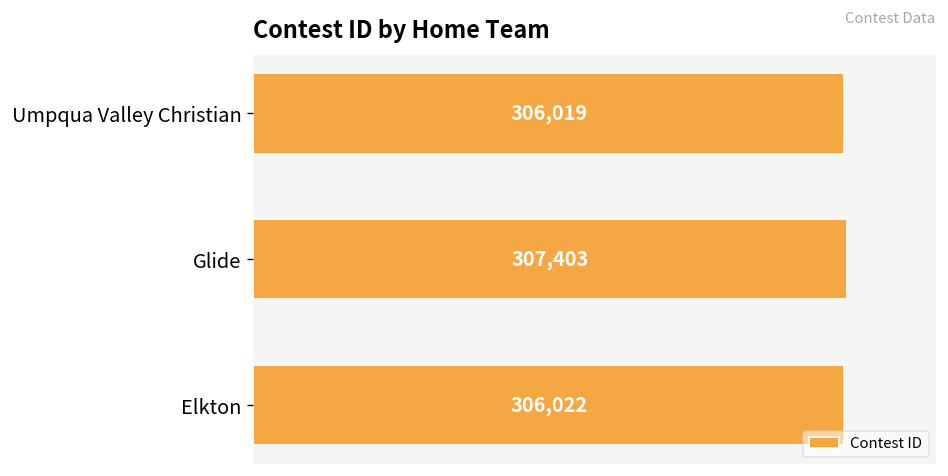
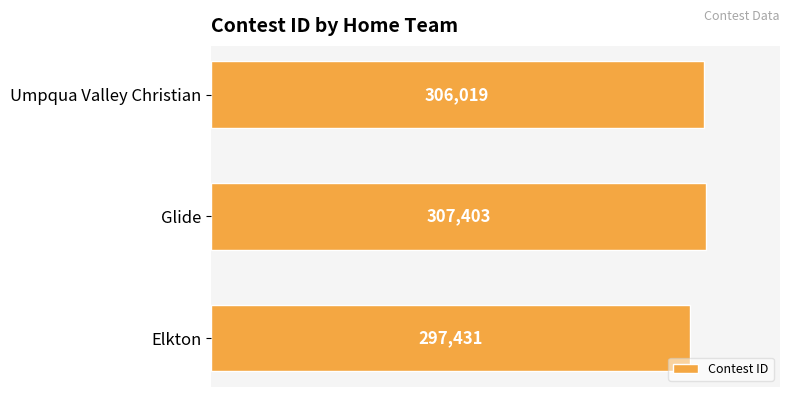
Elkton: 306,022 -> 297,431
